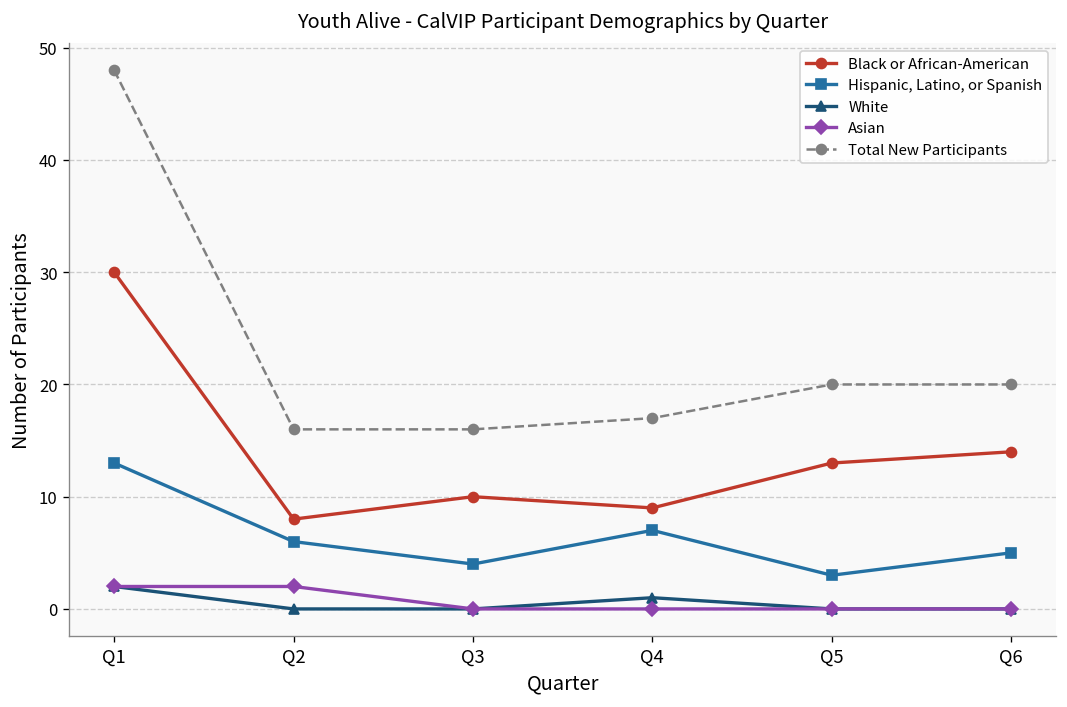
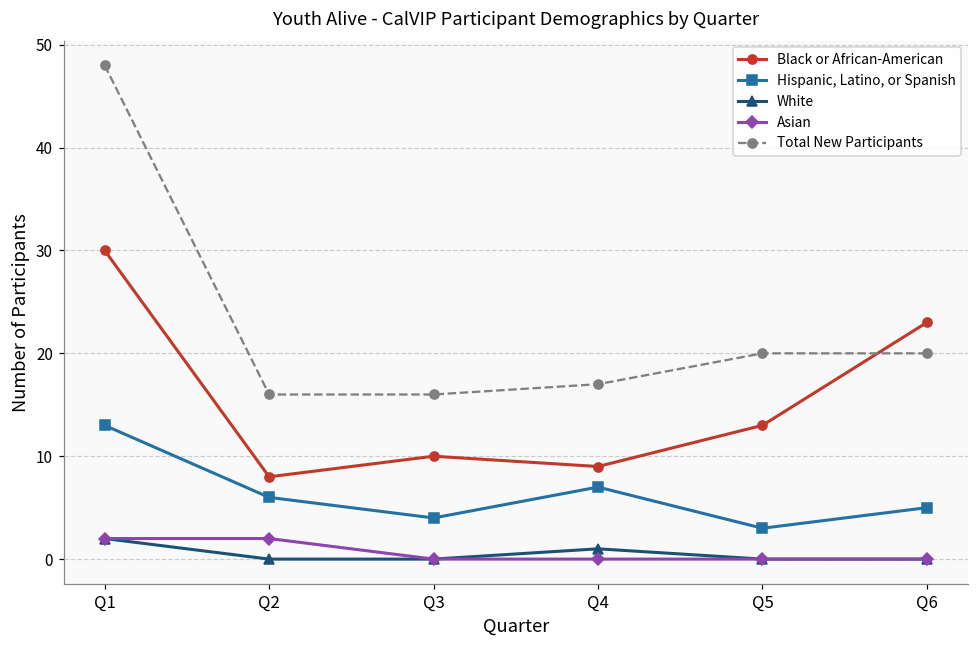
Black or African-American, Q6: 14 -> 23
